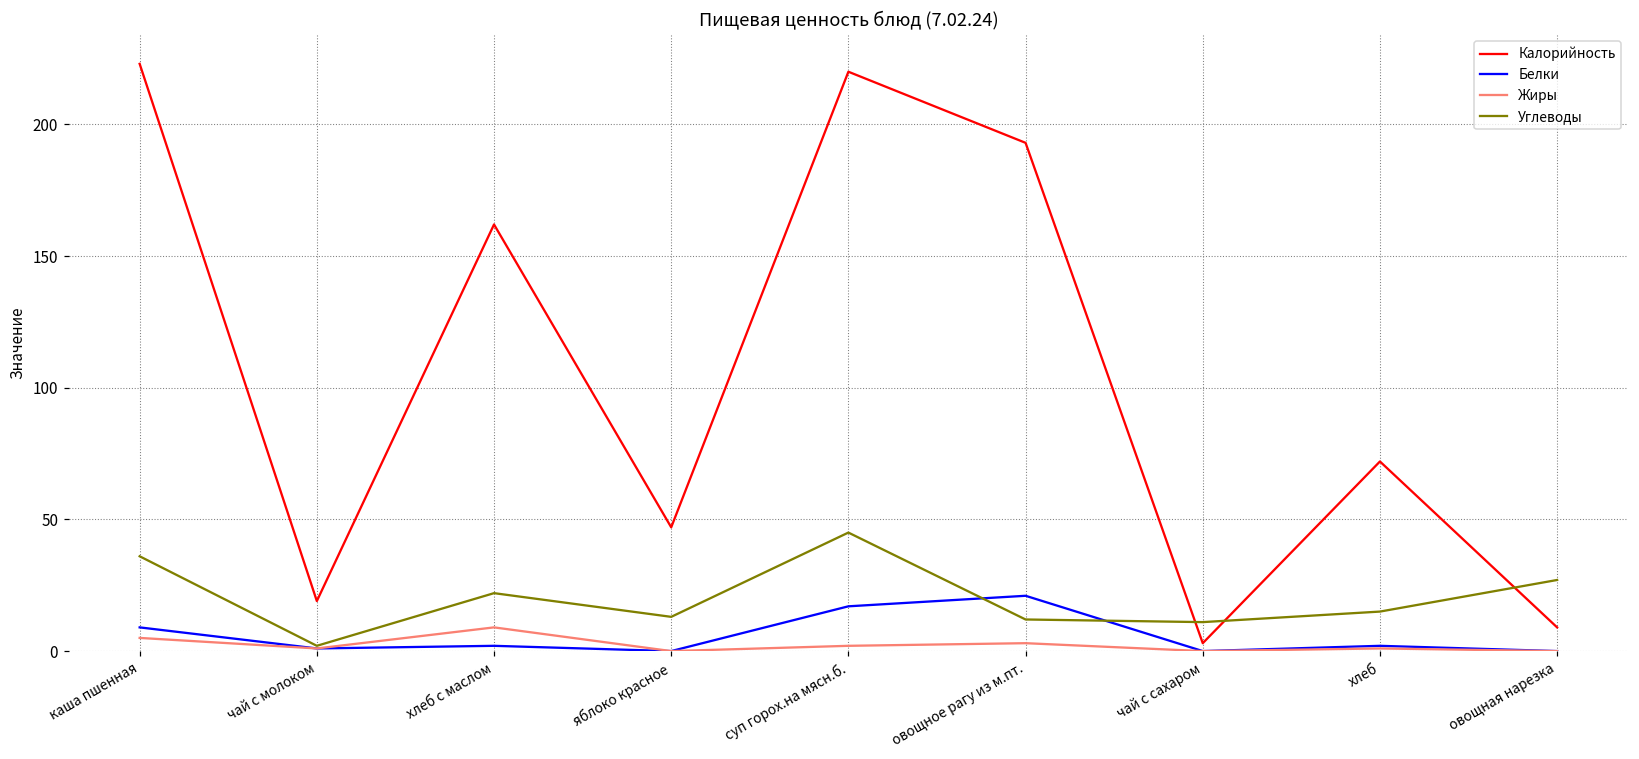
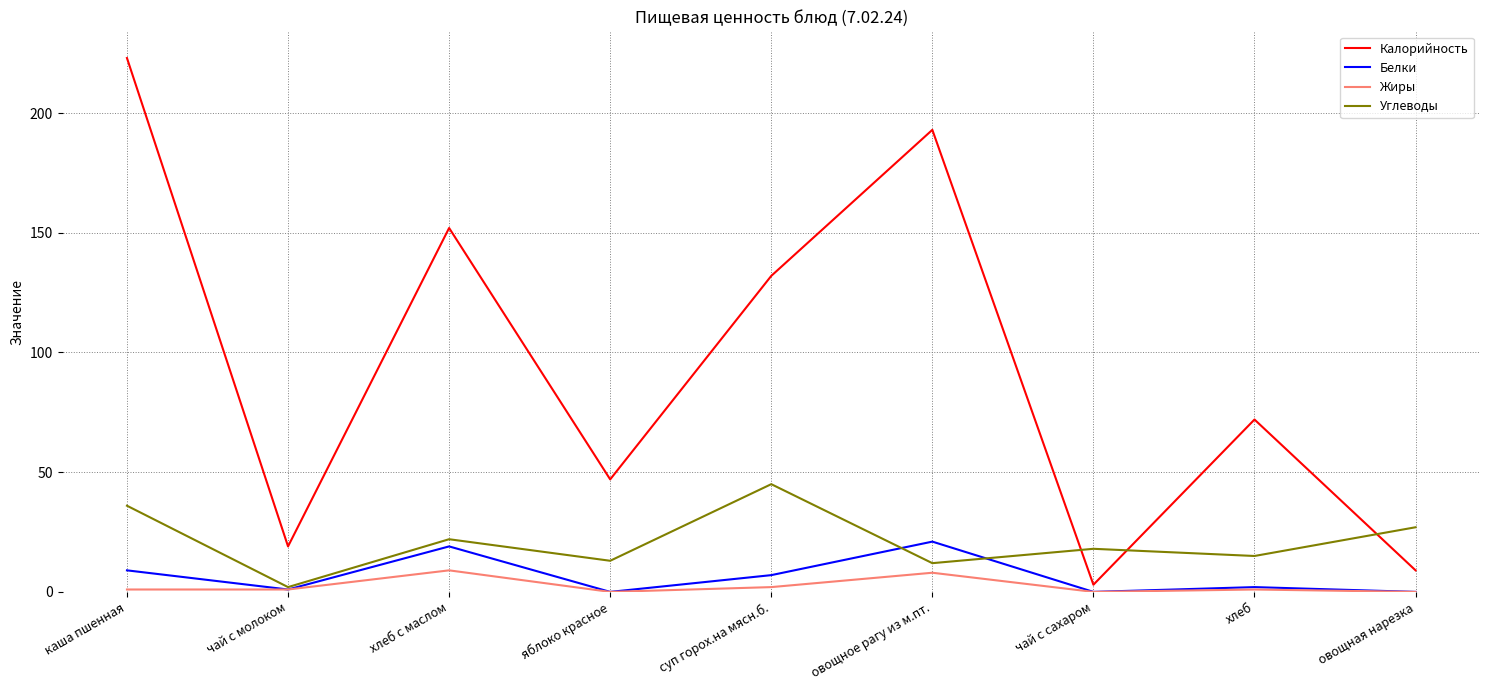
Жиры, каша пшенная: 5 -> 1
Калорийность, хлеб с маслом: 162 -> 152
Белки, хлеб с маслом: 2 -> 19
Калорийность, суп горох.на мясн.б.: 220 -> 132
Белки, суп горох.на мясн.б.: 17 -> 7
Жиры, овощное рагу из м.пт.: 3 -> 8
Углеводы, чай с сахаром: 11 -> 18
